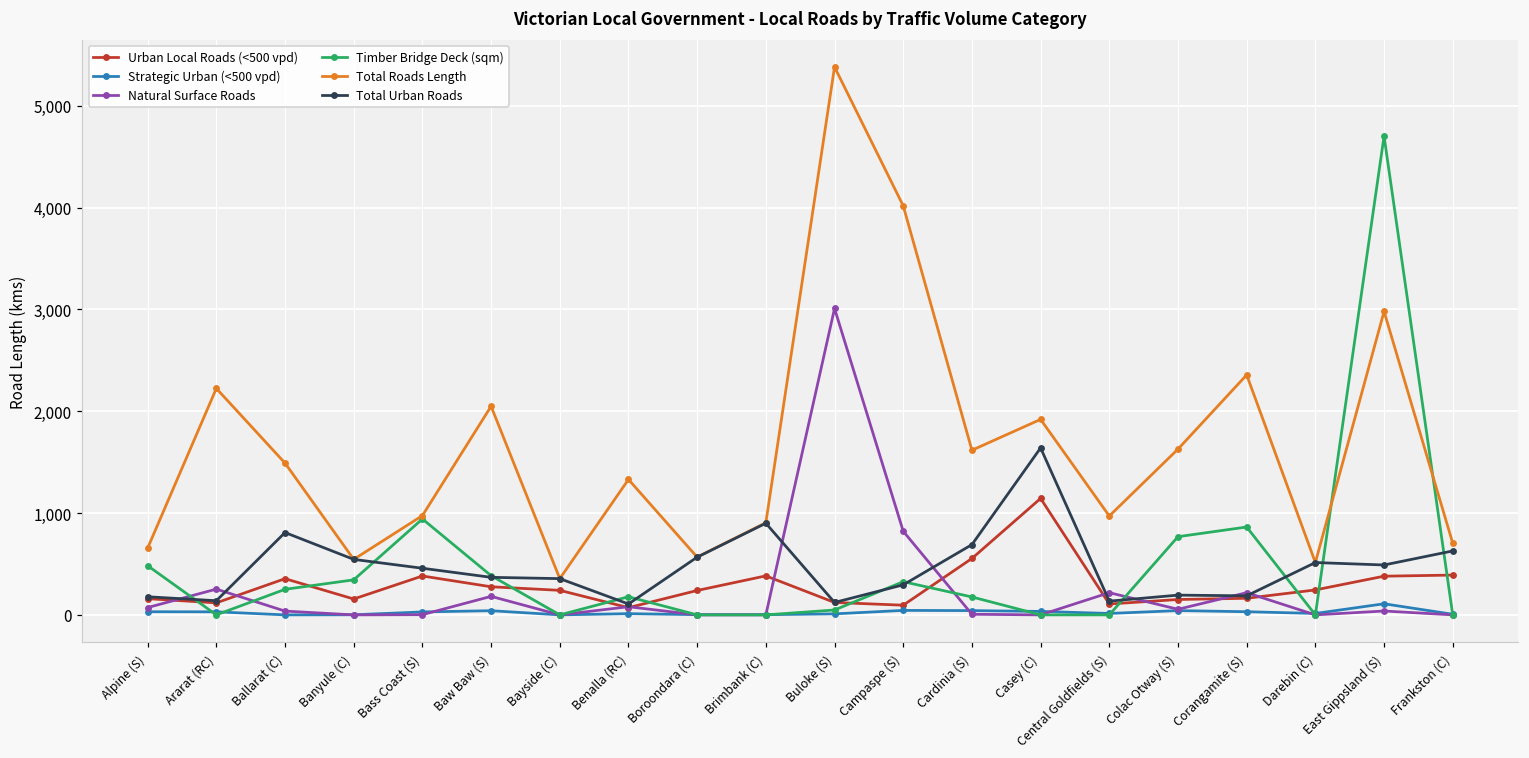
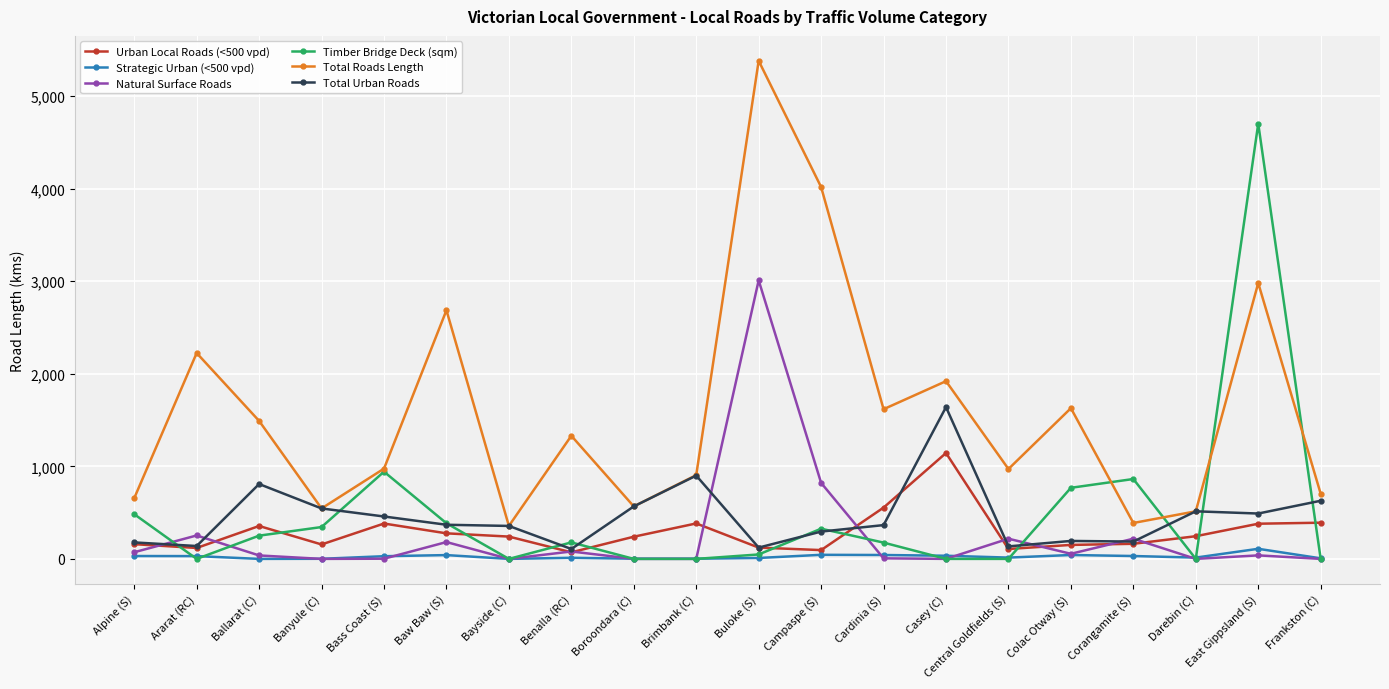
Total Roads Length, Baw Baw (S): 2,000 -> 2,700
Total Urban Roads, Cardinia (S): 700 -> 400
Total Roads Length, Corangamite (S): 2,400 -> 400
